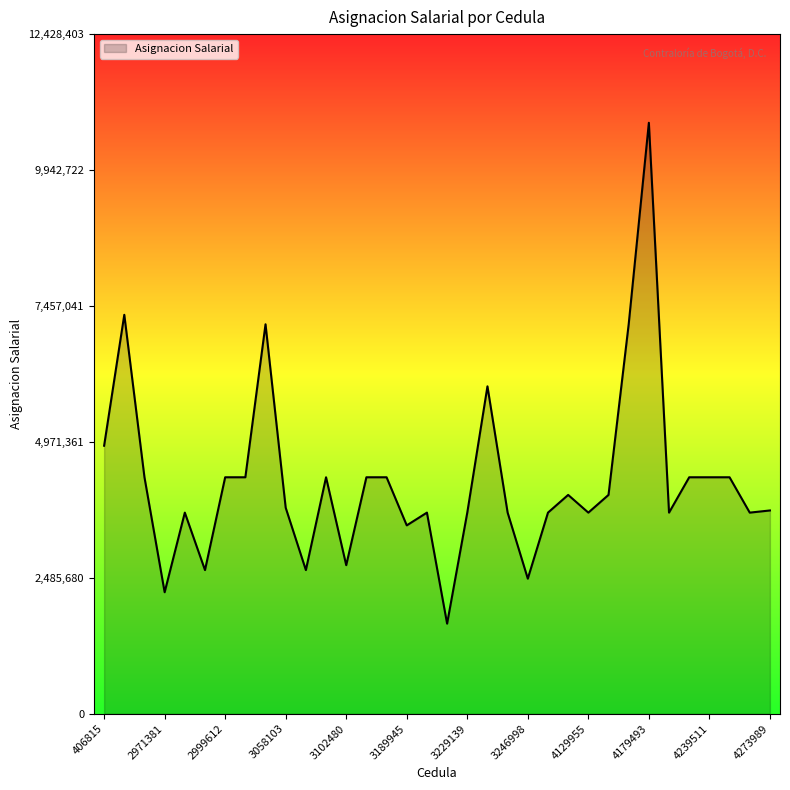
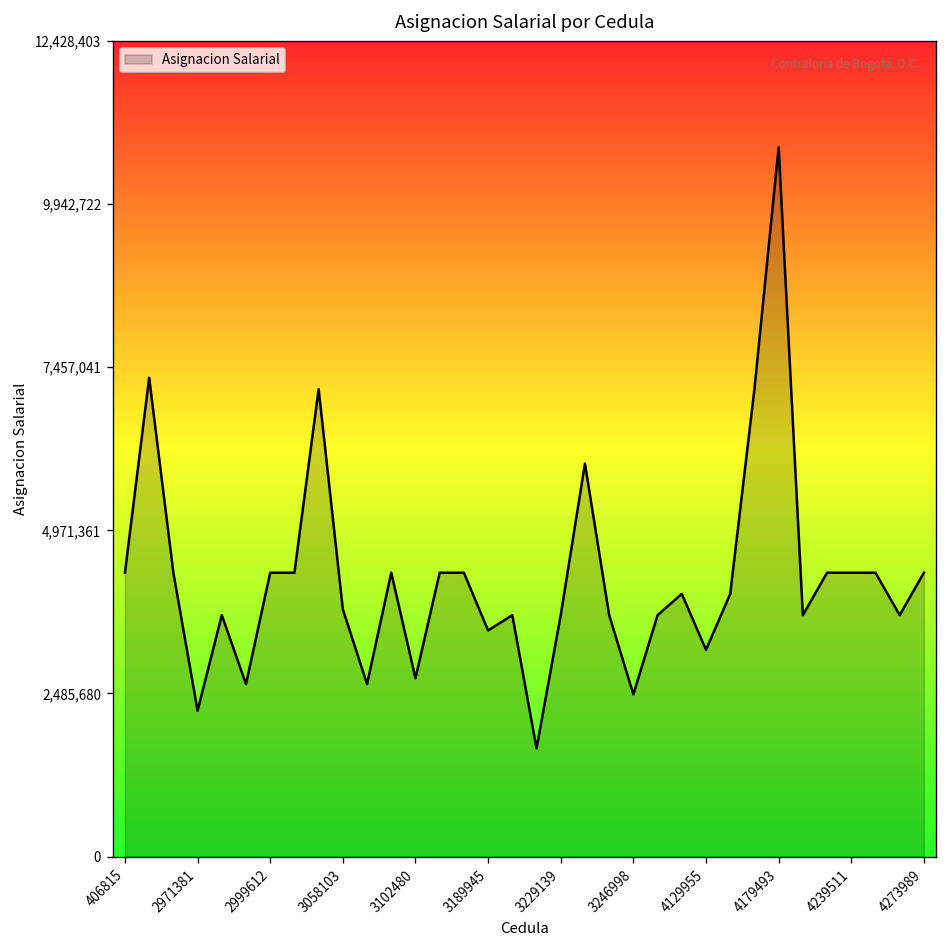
406815: 4,900,000 -> 4,300,000
4129955: 3,700,000 -> 3,200,000
4273989: 3,700,000 -> 4,300,000
